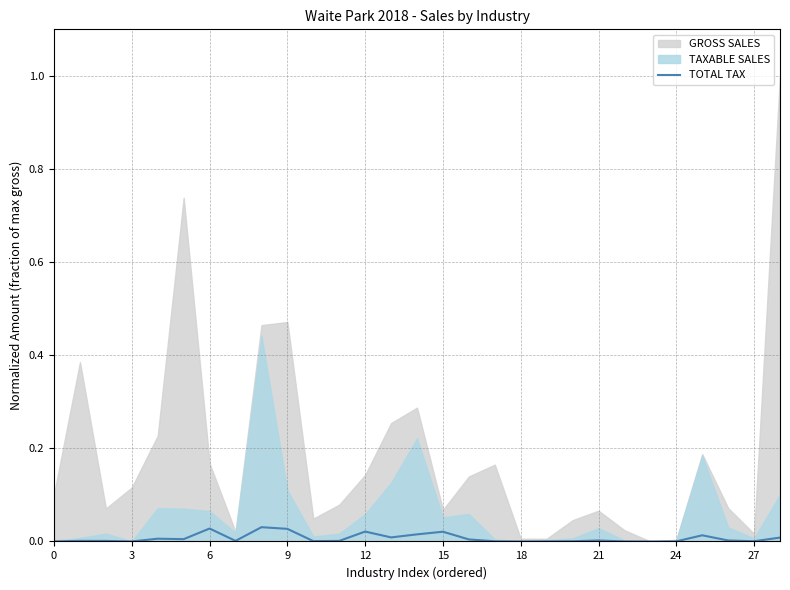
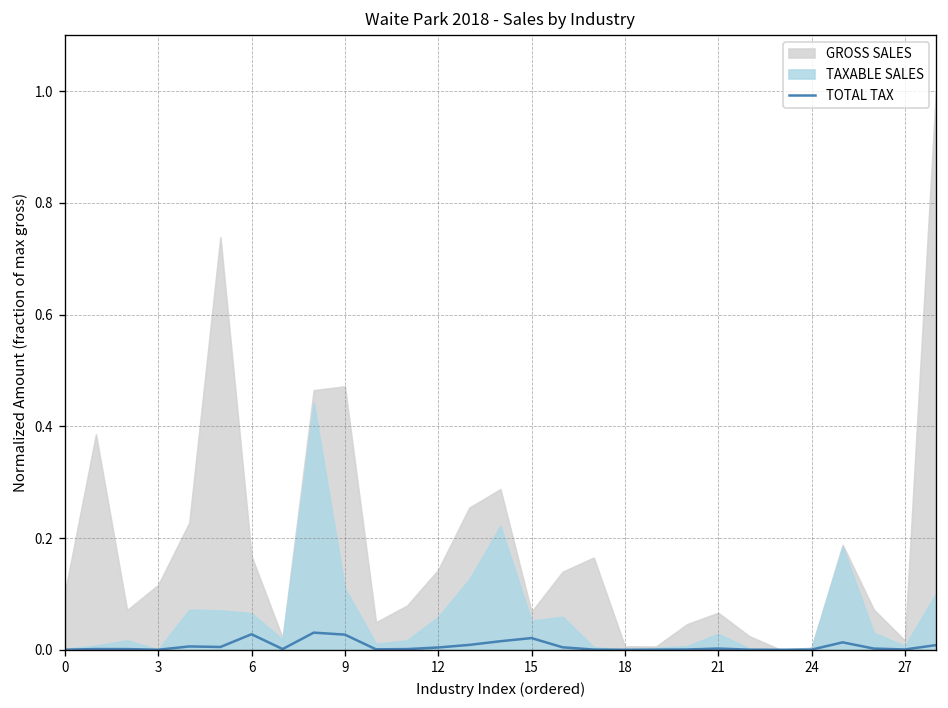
TOTAL TAX, 12: 0.02 -> 0.00
